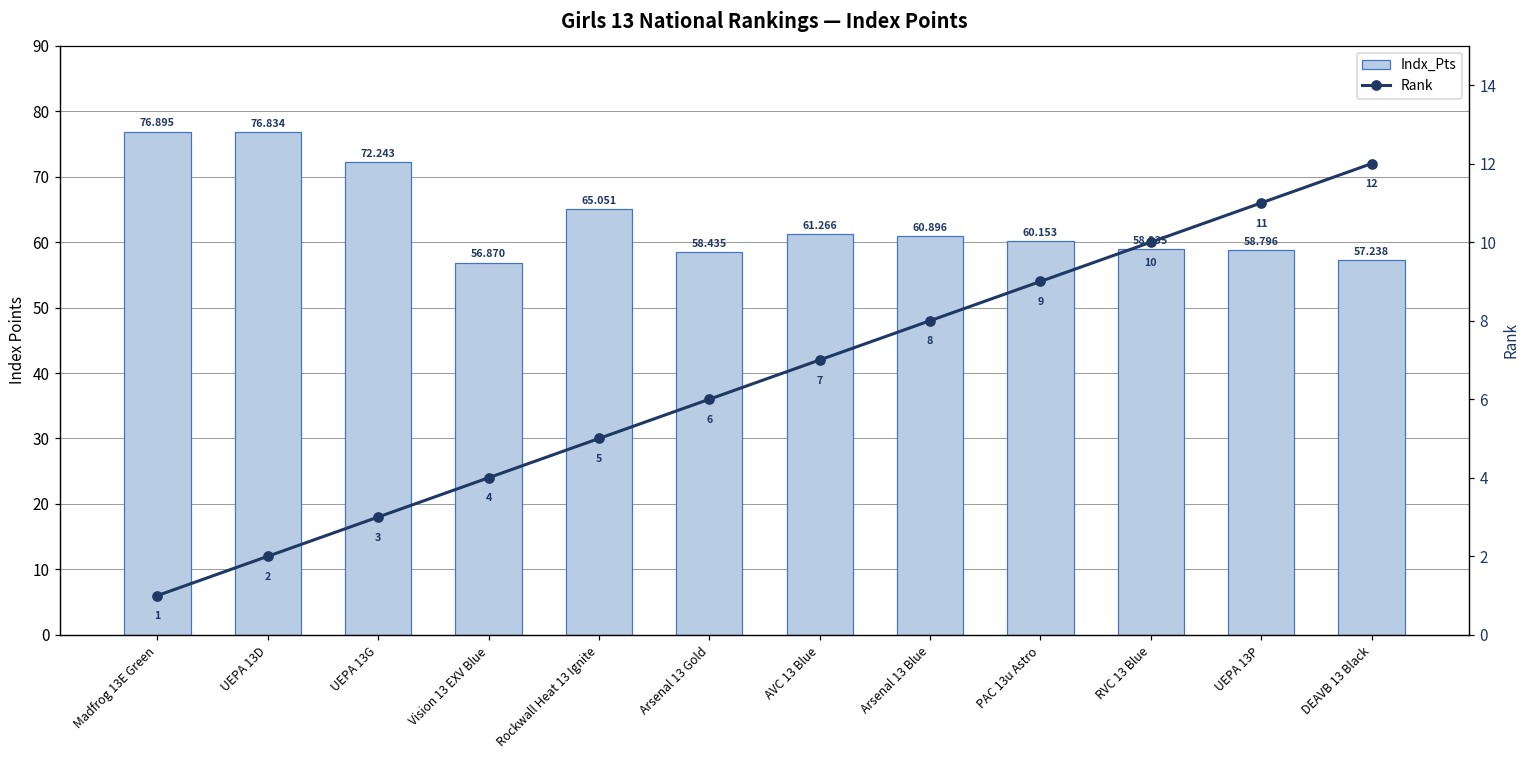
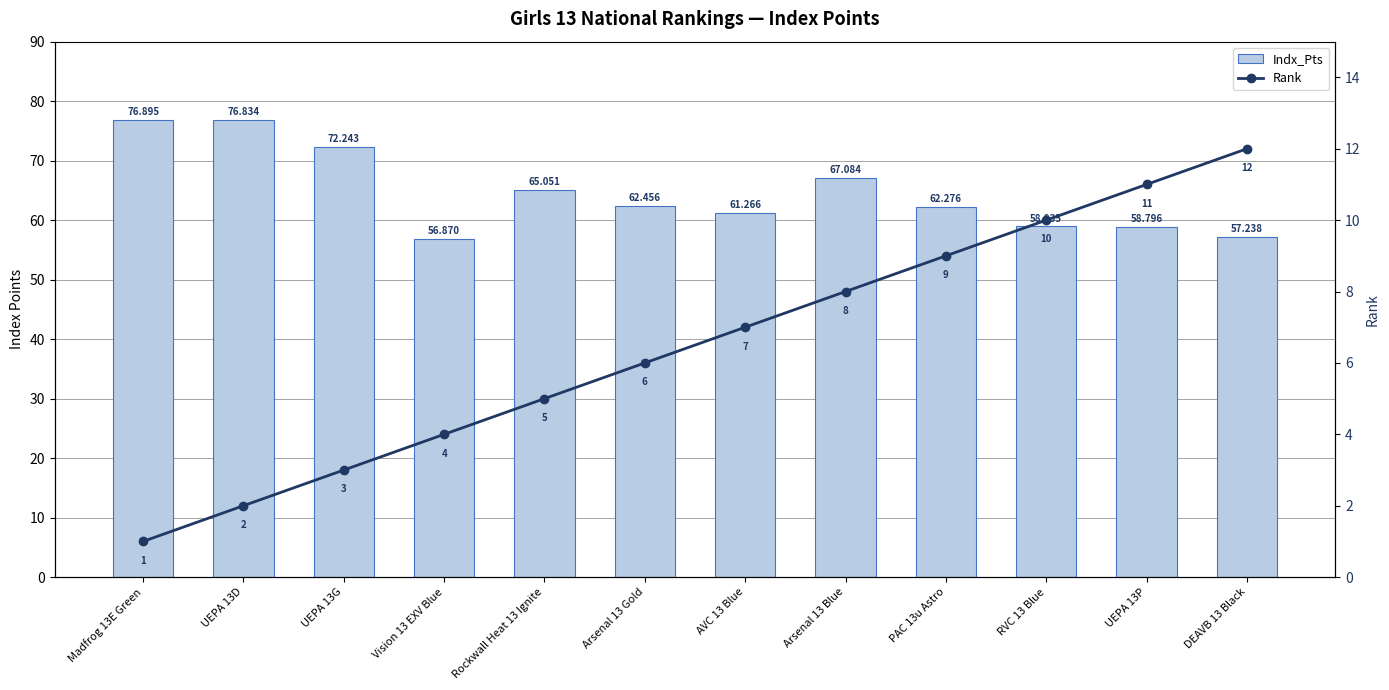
Indx_Pts, Arsenal 13 Gold: 58.435 -> 62.456
Indx_Pts, Arsenal 13 Blue: 60.896 -> 67.084
Indx_Pts, PAC 13u Astro: 60.153 -> 62.276
